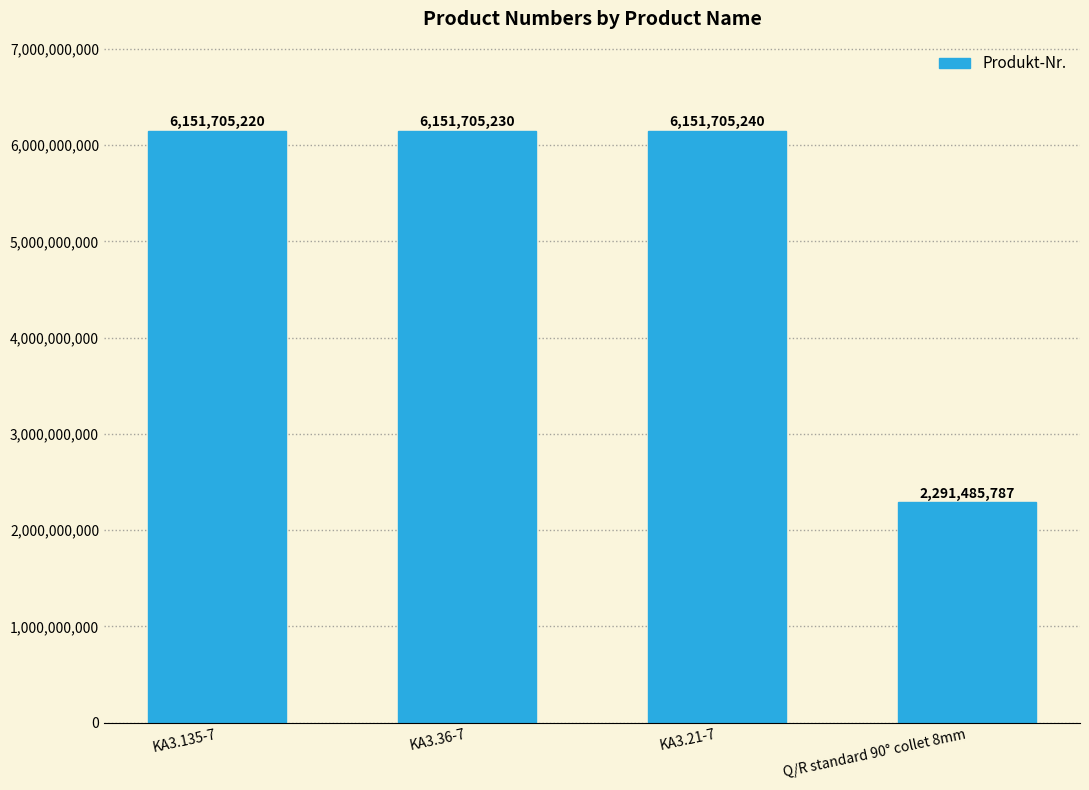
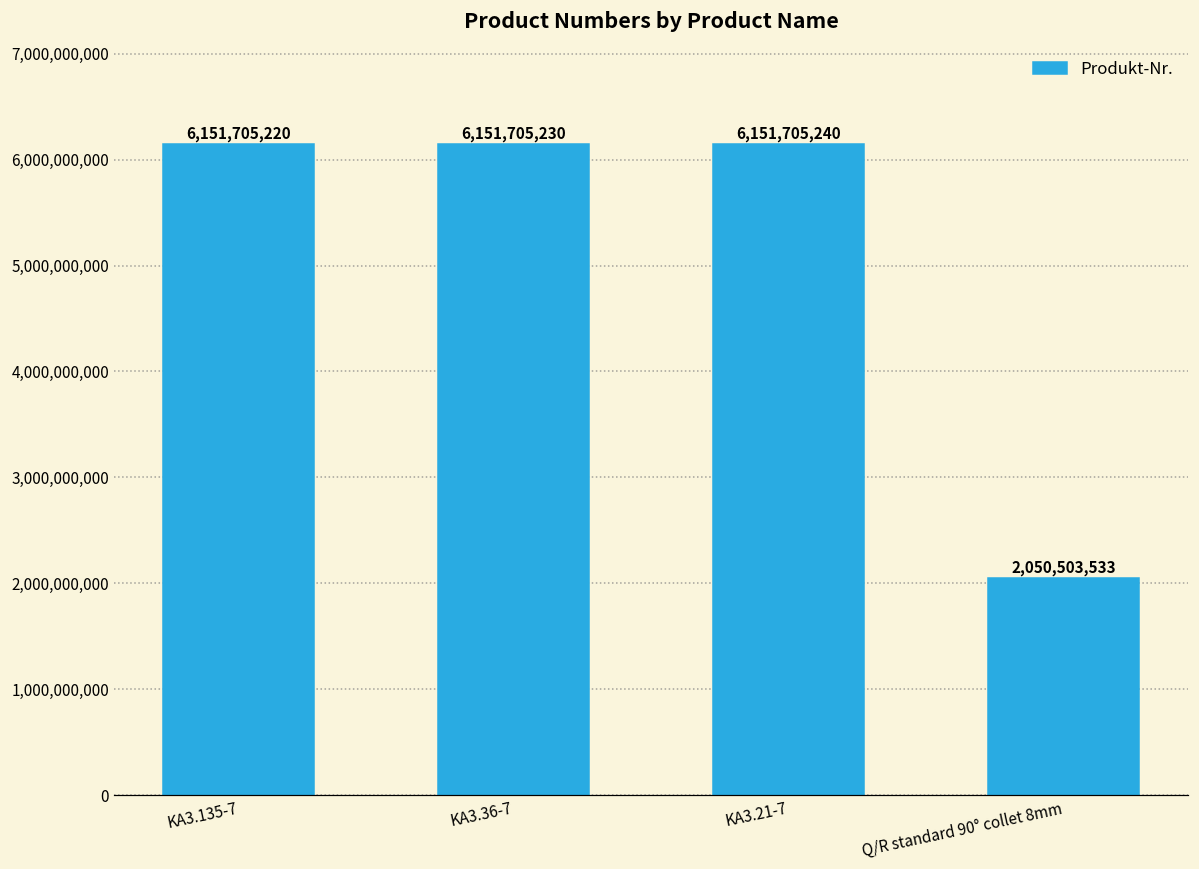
Q/R standard 90° collet 8mm: 2,291,485,787 -> 2,050,503,533
